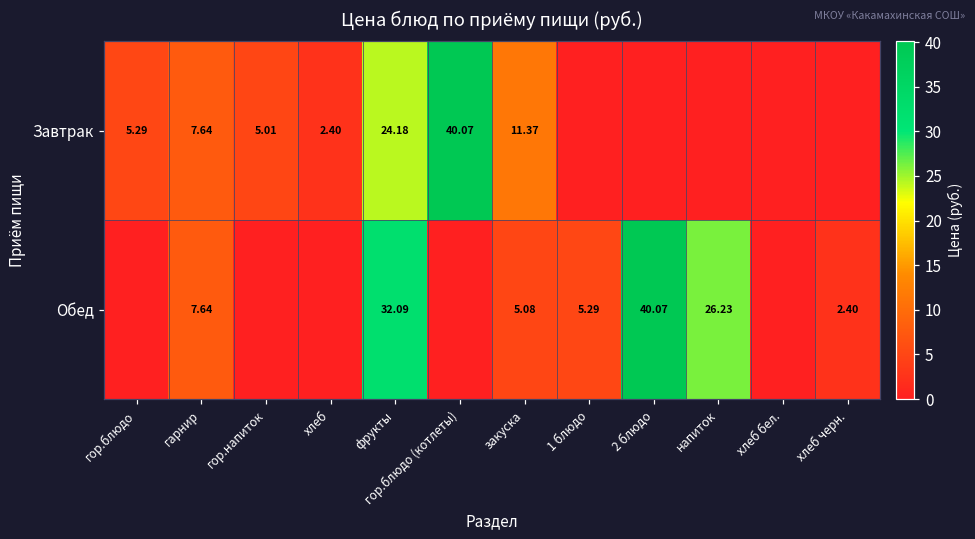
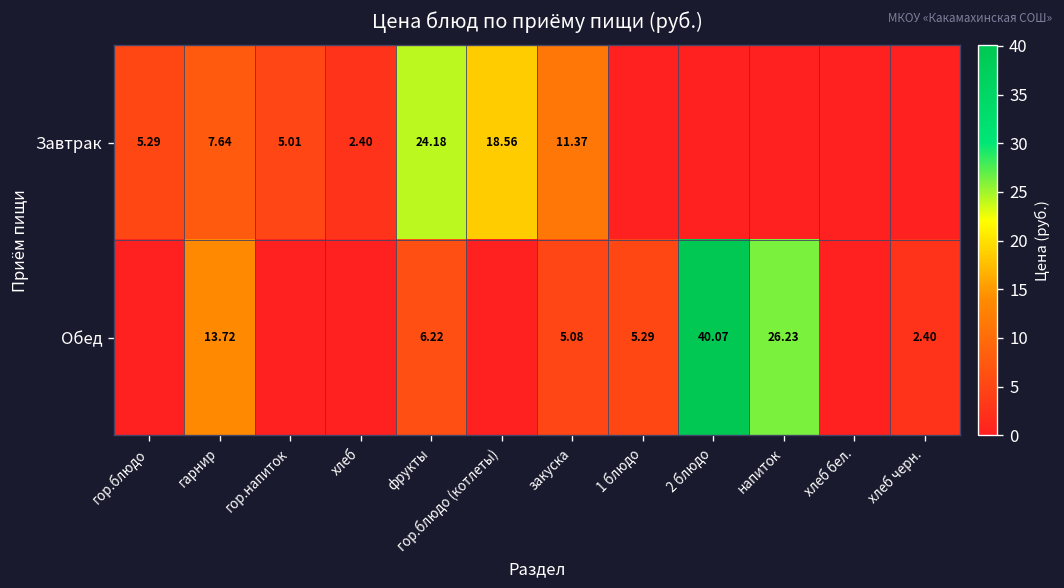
Завтрак, гор.блюдо (котлеты): 40.07 -> 18.56
Обед, гарнир: 7.64 -> 13.72
Обед, фрукты: 32.09 -> 6.22
